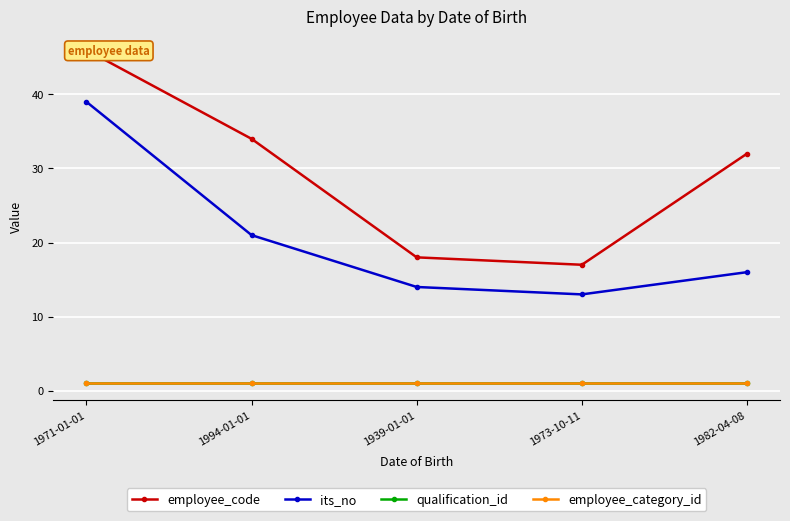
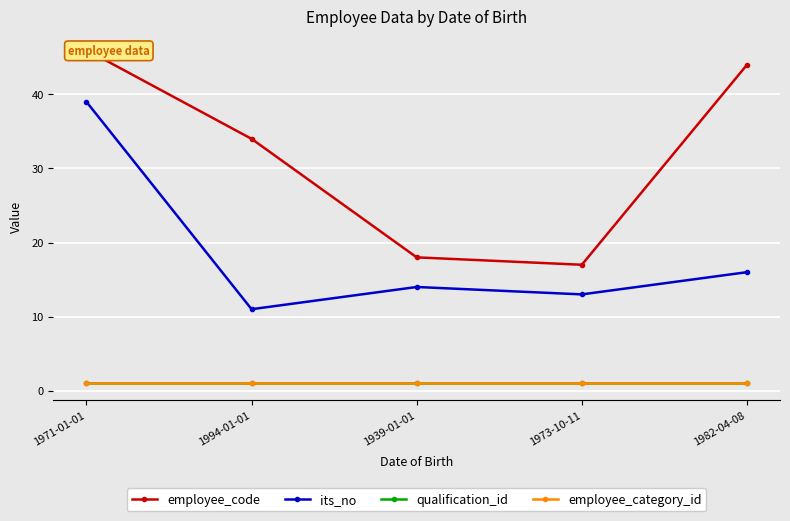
its_no, 1994-01-01: 21 -> 11
employee_code, 1982-04-08: 32 -> 44
